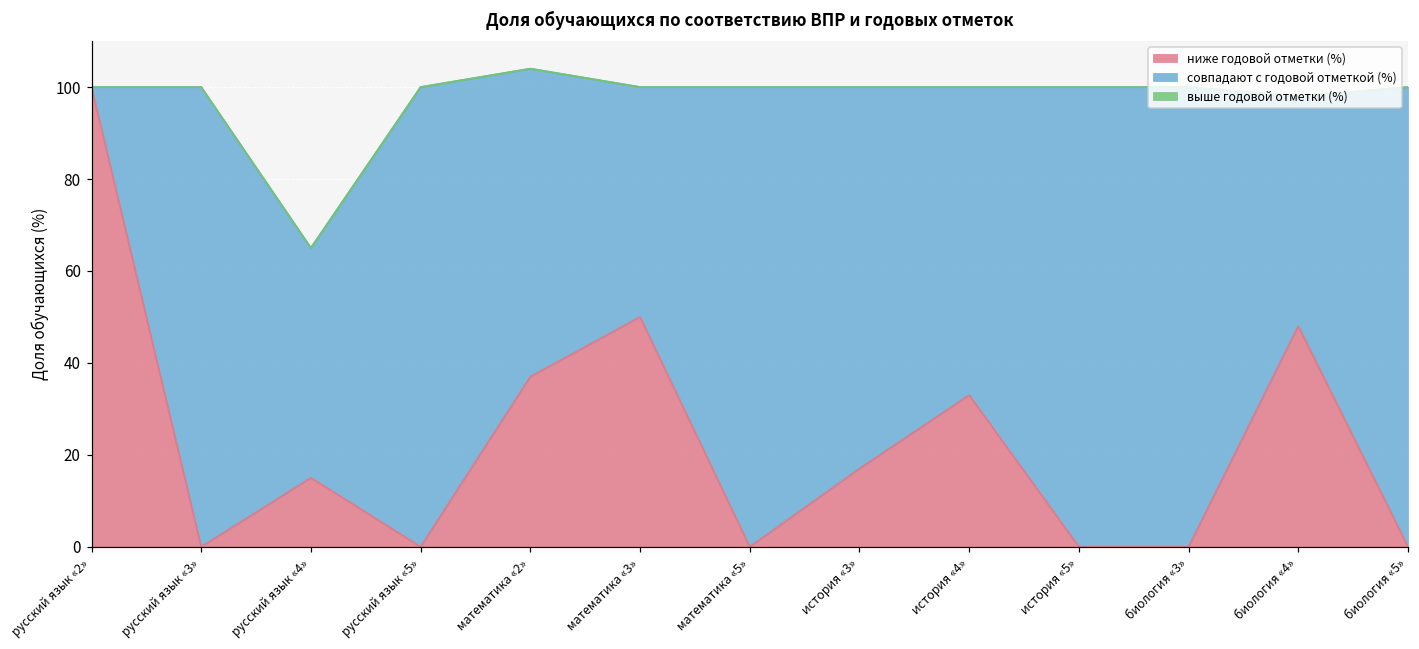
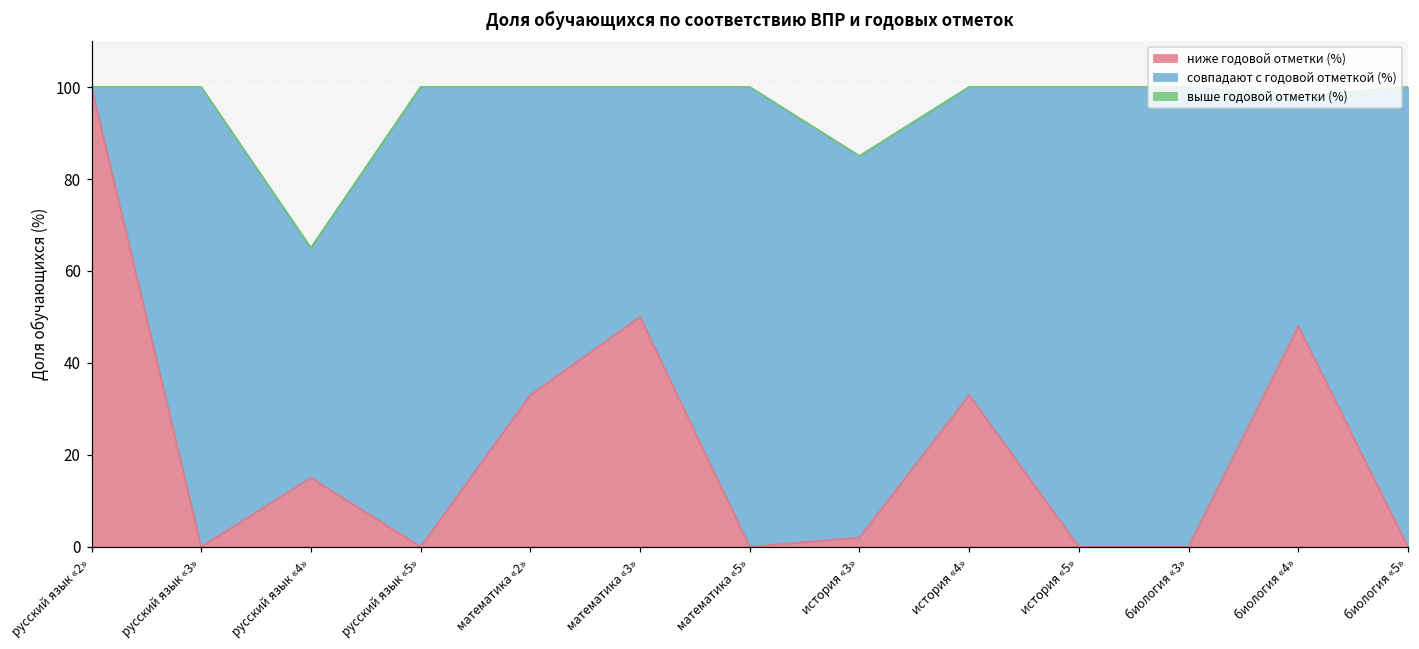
ниже годовой отметки (%), математика «2»: 37 -> 33
ниже годовой отметки (%), история «3»: 17 -> 2
